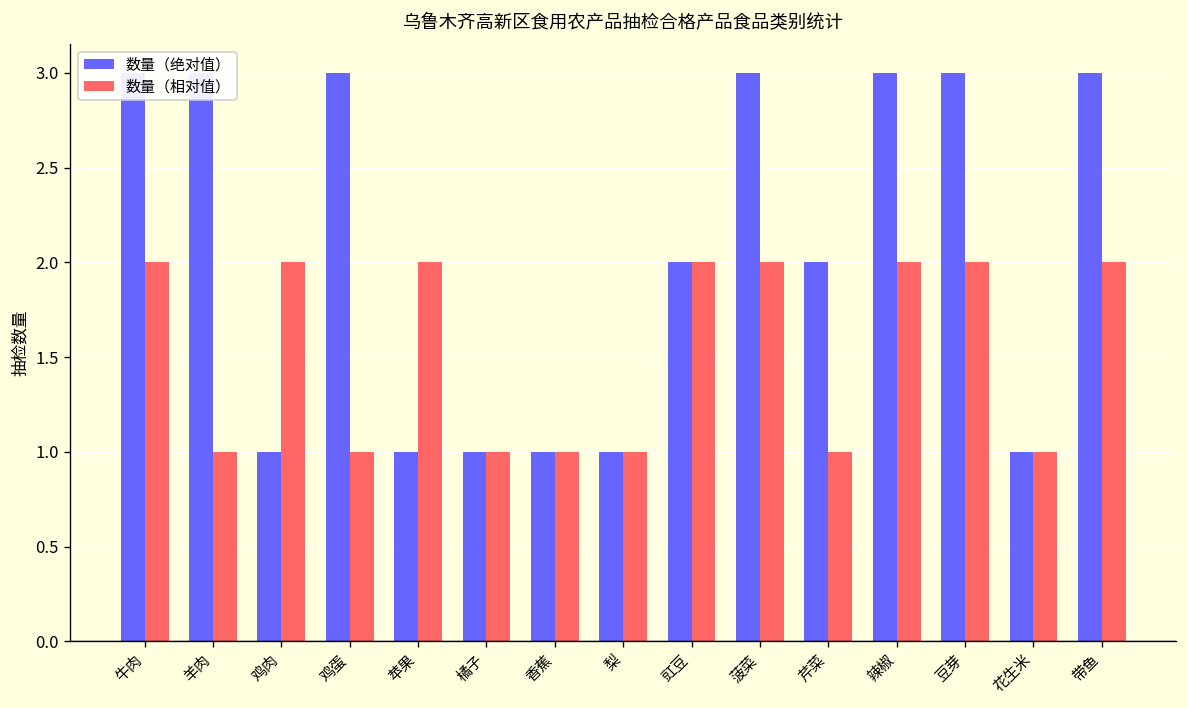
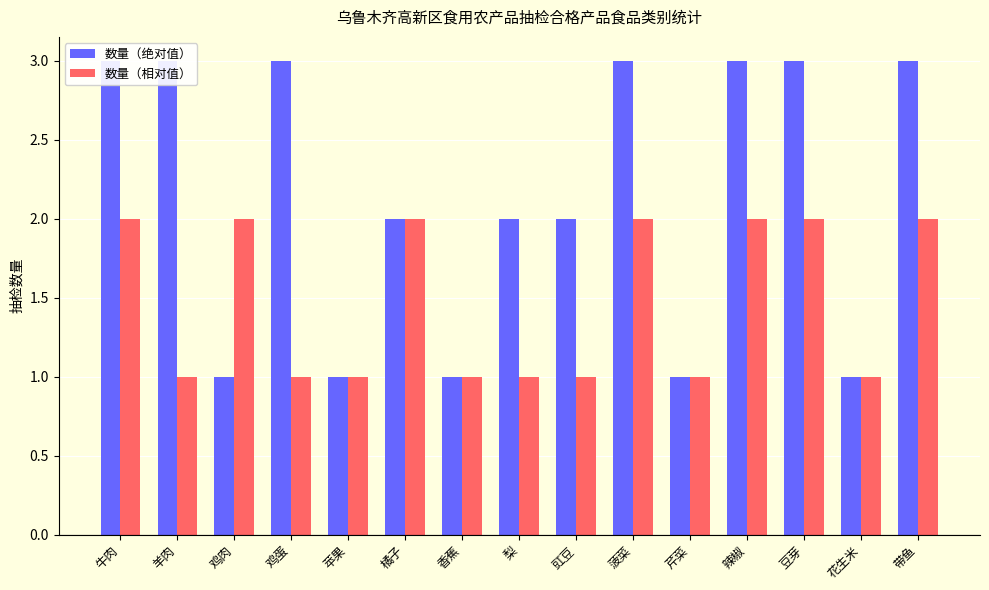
数量（相对值）, 苹果: 2 -> 1
数量（绝对值）, 橘子: 1 -> 2
数量（相对值）, 橘子: 1 -> 2
数量（绝对值）, 梨: 1 -> 2
数量（相对值）, 豇豆: 2 -> 1
数量（绝对值）, 芹菜: 2 -> 1
